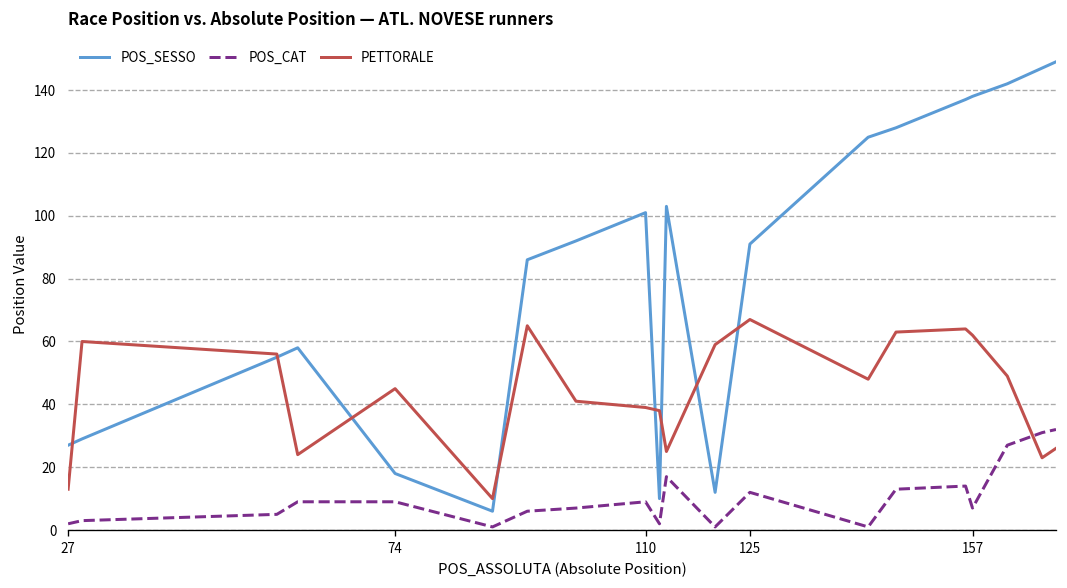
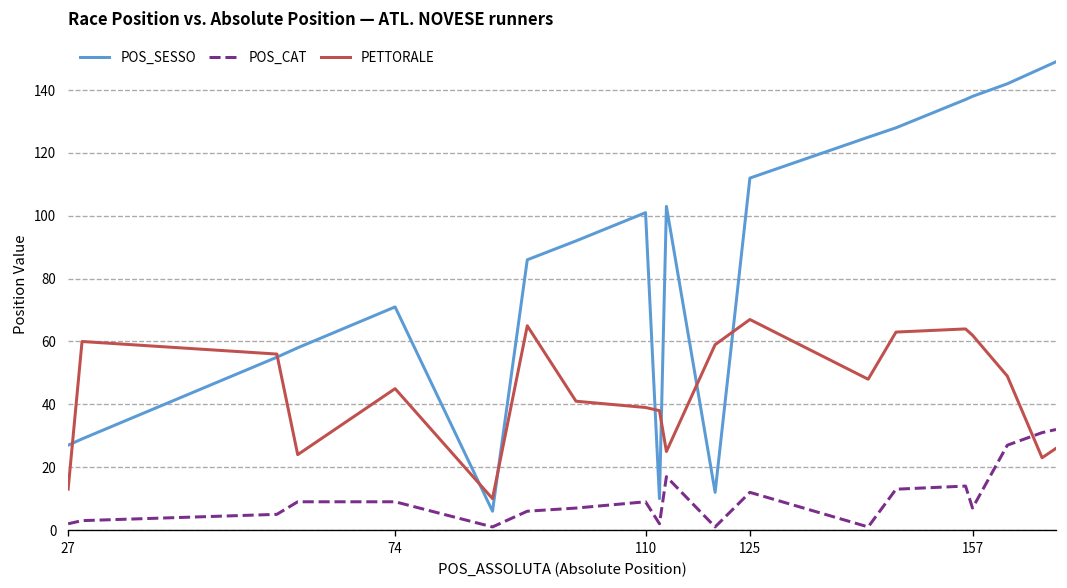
POS_SESSO, 74: 18 -> 71
POS_SESSO, 125: 91 -> 112
